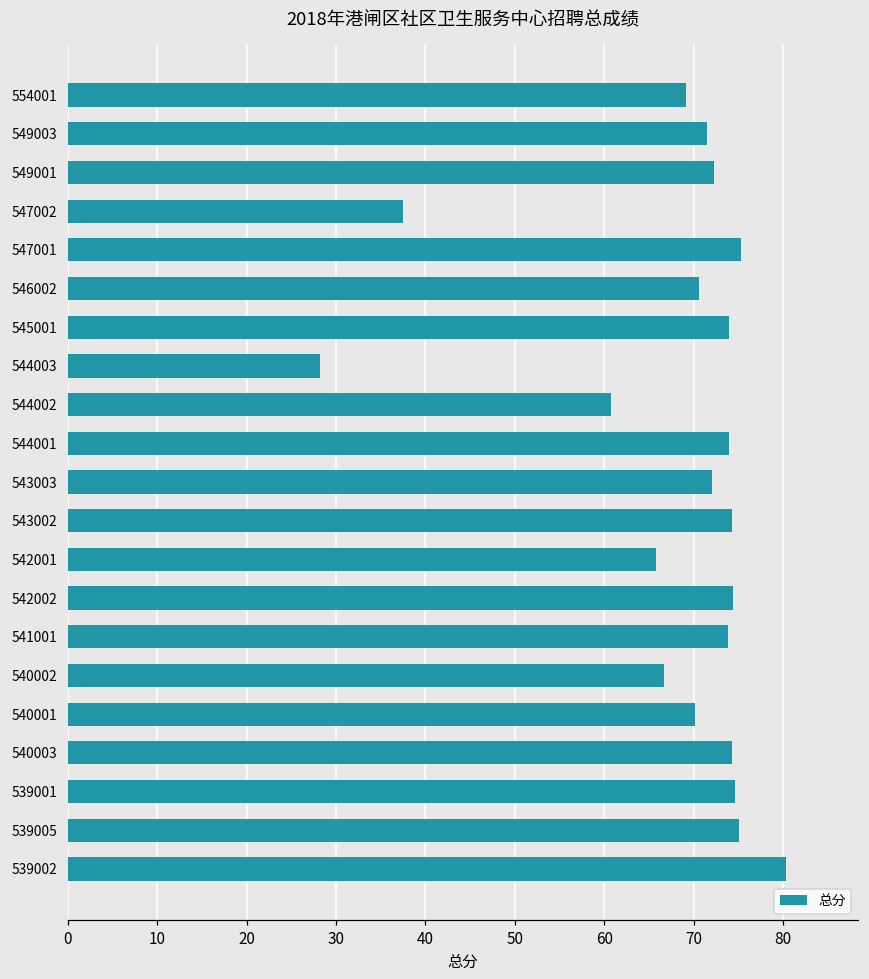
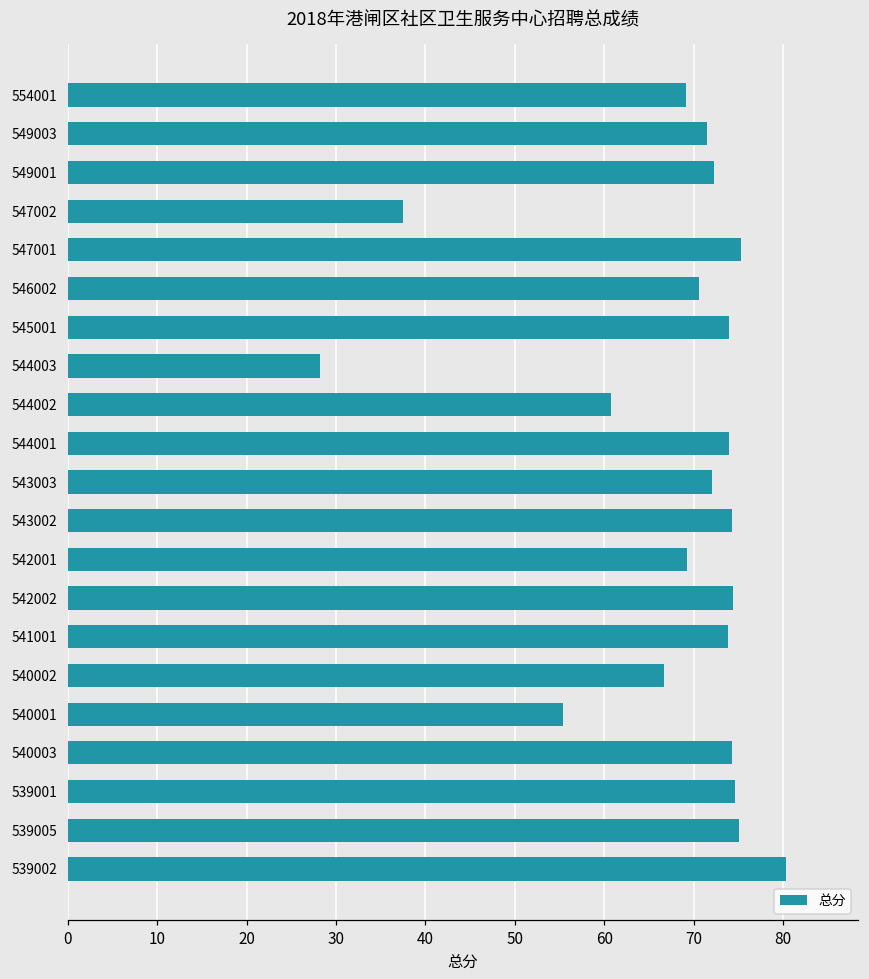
542001: 66 -> 69
540001: 70 -> 55
